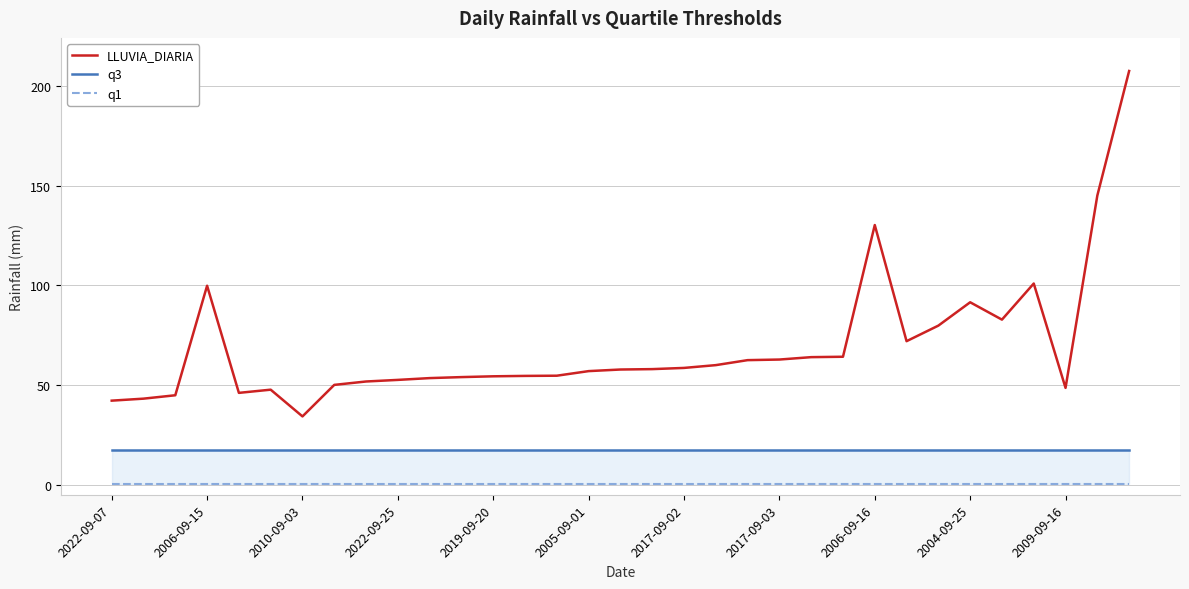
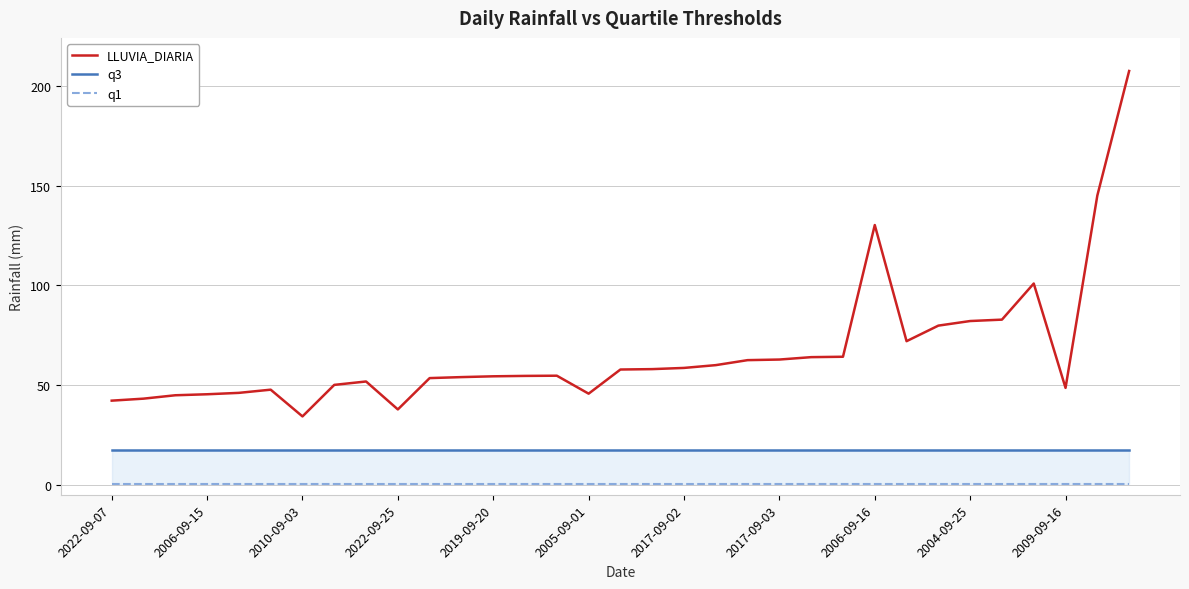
LLUVIA_DIARIA, 2006-09-15: 100 -> 45
LLUVIA_DIARIA, 2022-09-25: 53 -> 38
LLUVIA_DIARIA, 2005-09-01: 57 -> 46
LLUVIA_DIARIA, 2004-09-25: 92 -> 82
